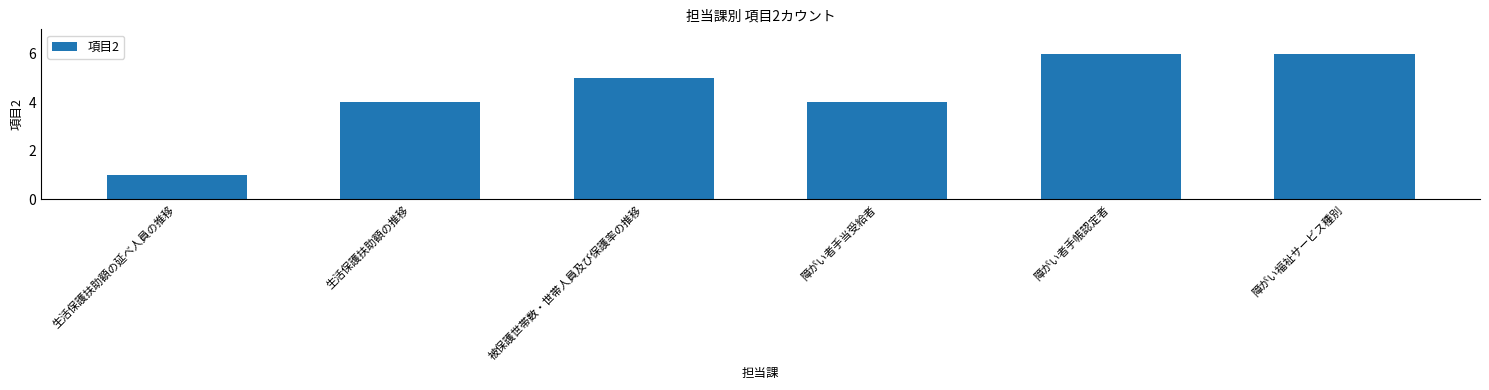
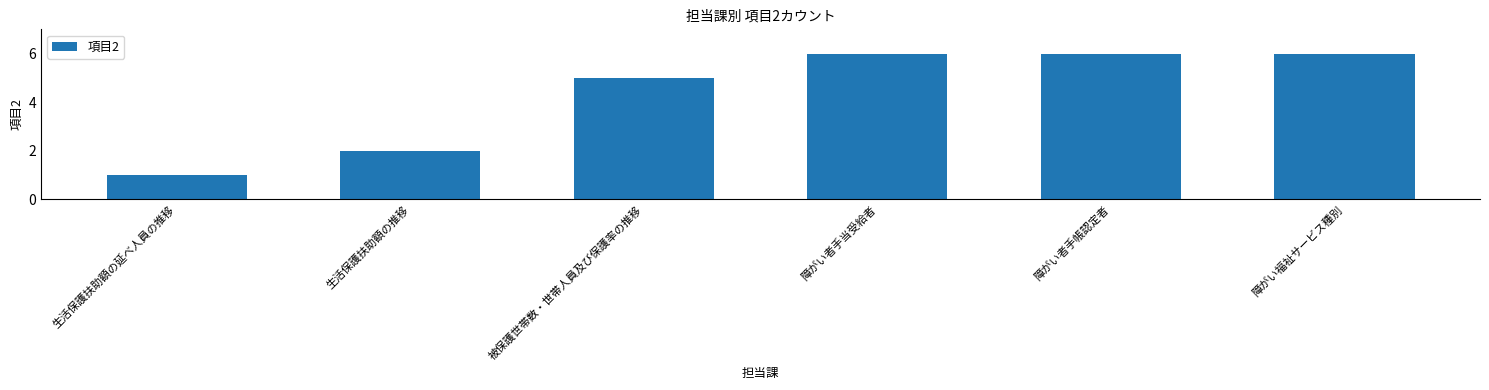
生活保護扶助額の推移: 4 -> 2
障がい者手当受給者: 4 -> 6
